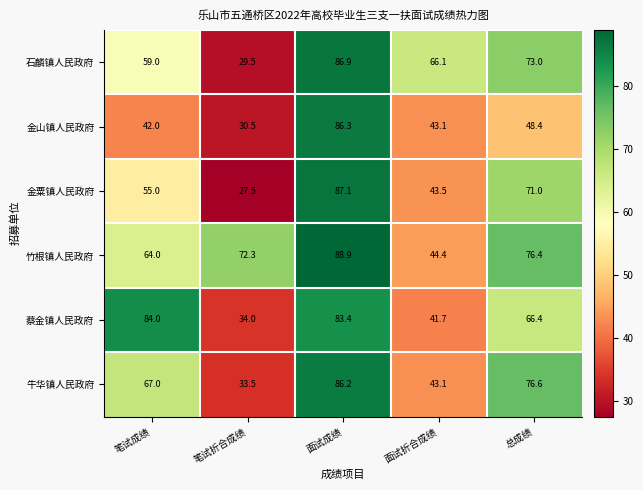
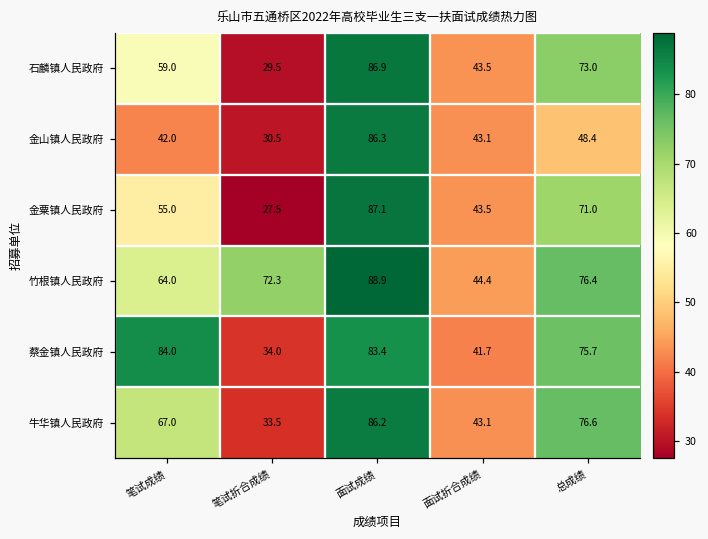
石麟镇人民政府, 面试折合成绩: 66.1 -> 43.5
蔡金镇人民政府, 总成绩: 66.4 -> 75.7
